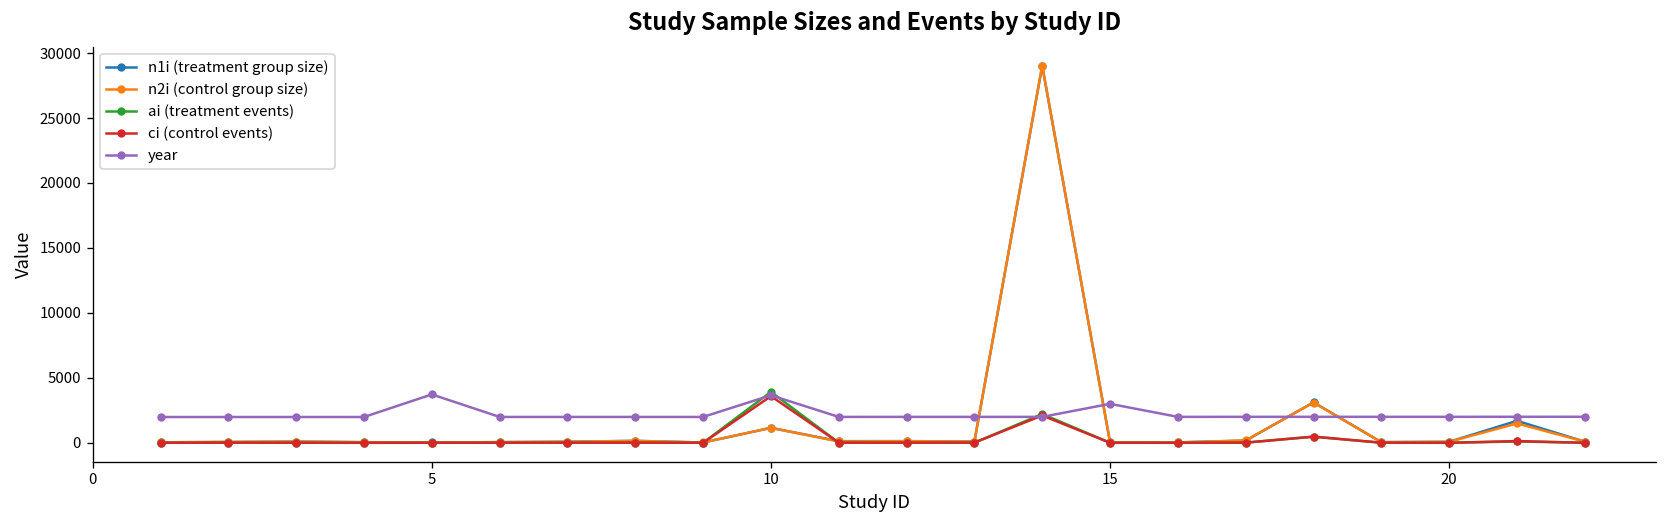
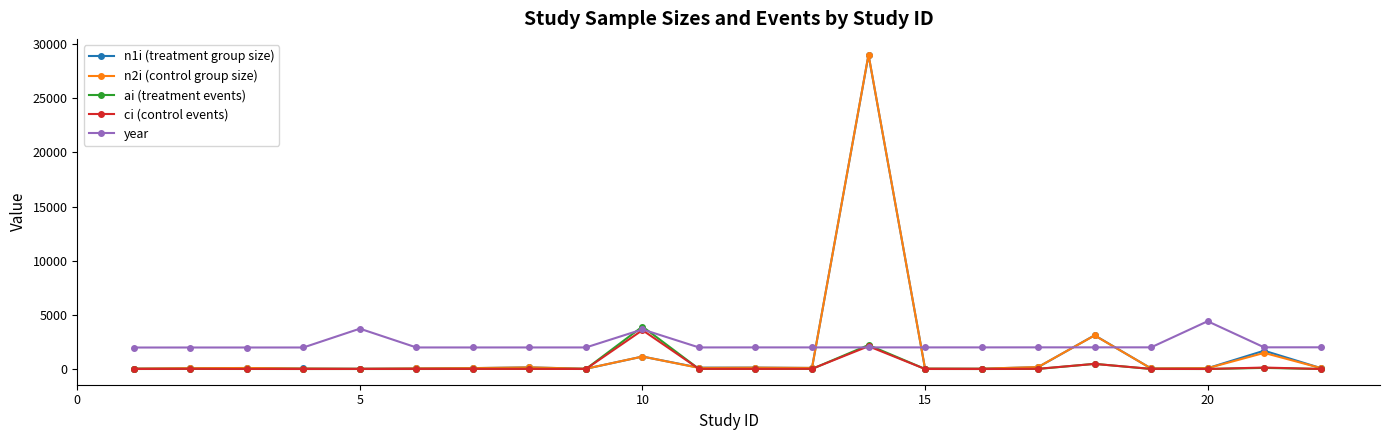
year, 15: 3000 -> 2000
year, 20: 2000 -> 4400
